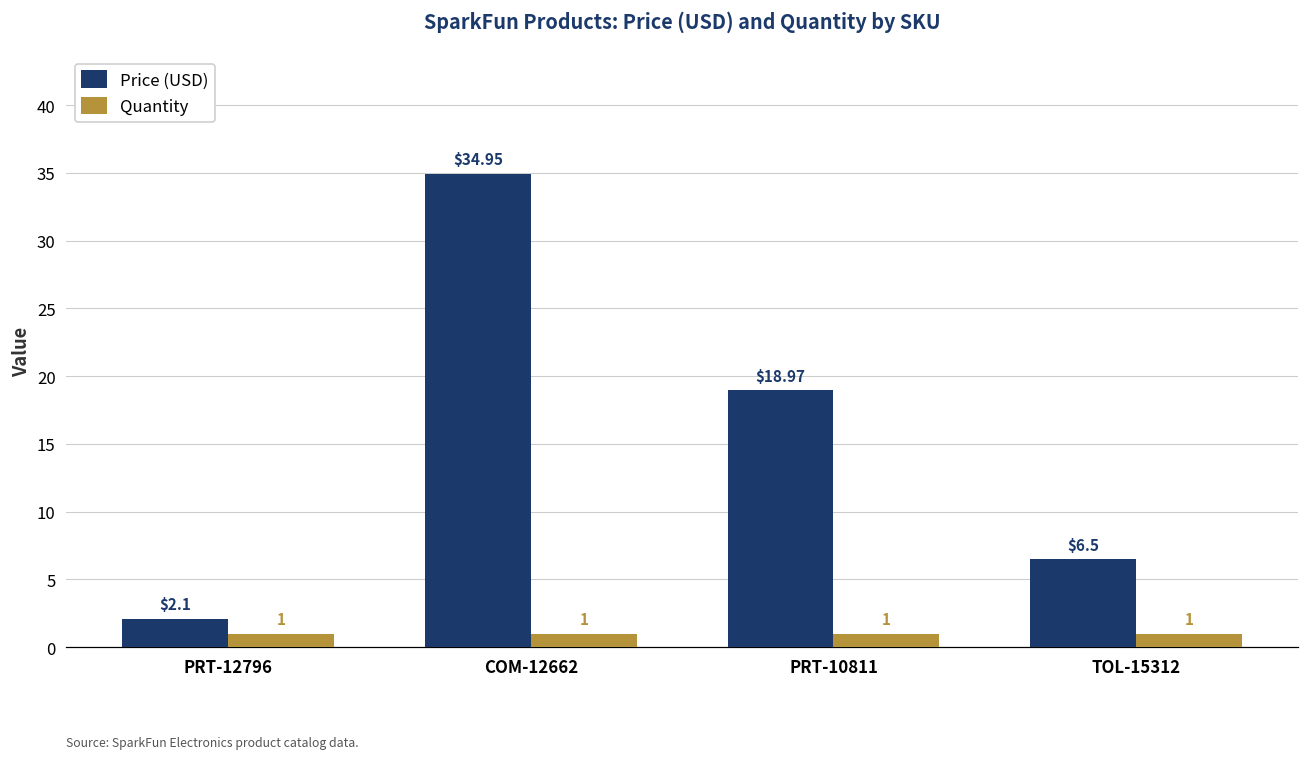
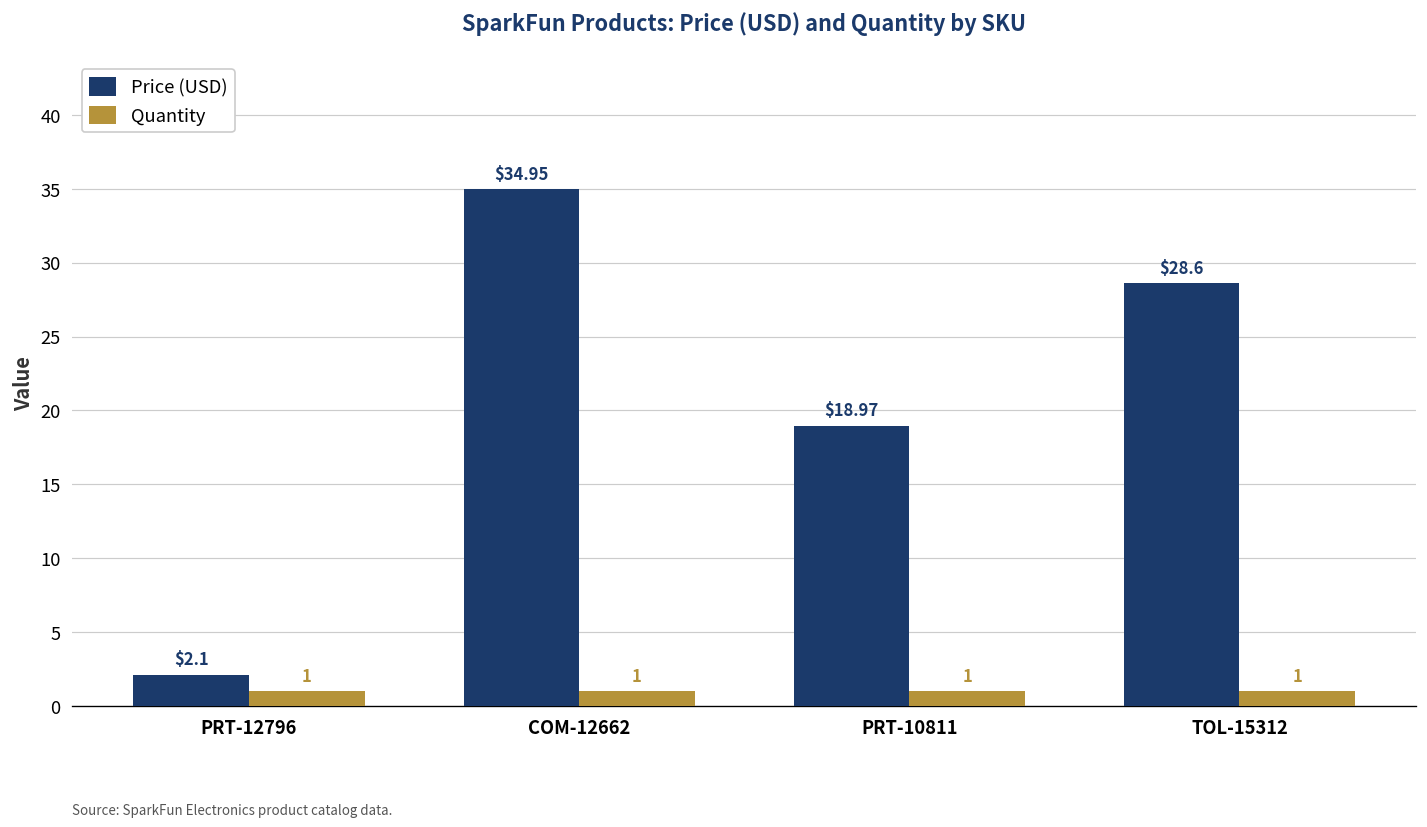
Price (USD), TOL-15312: $6.5 -> $28.6
